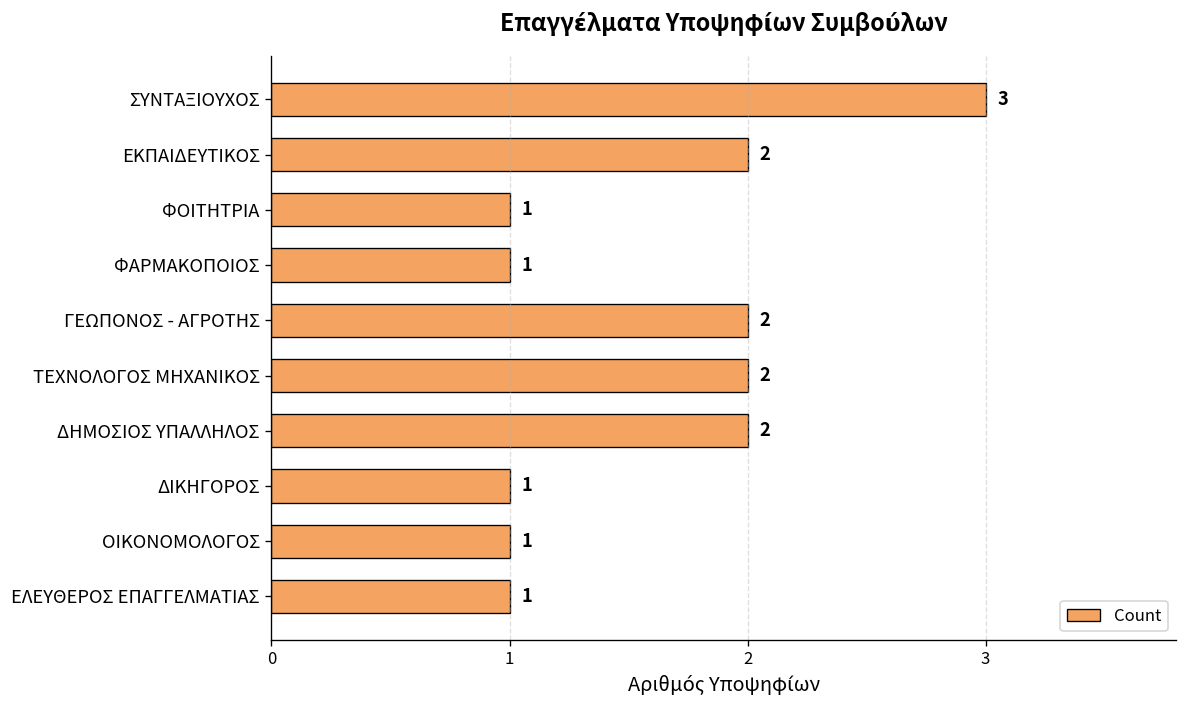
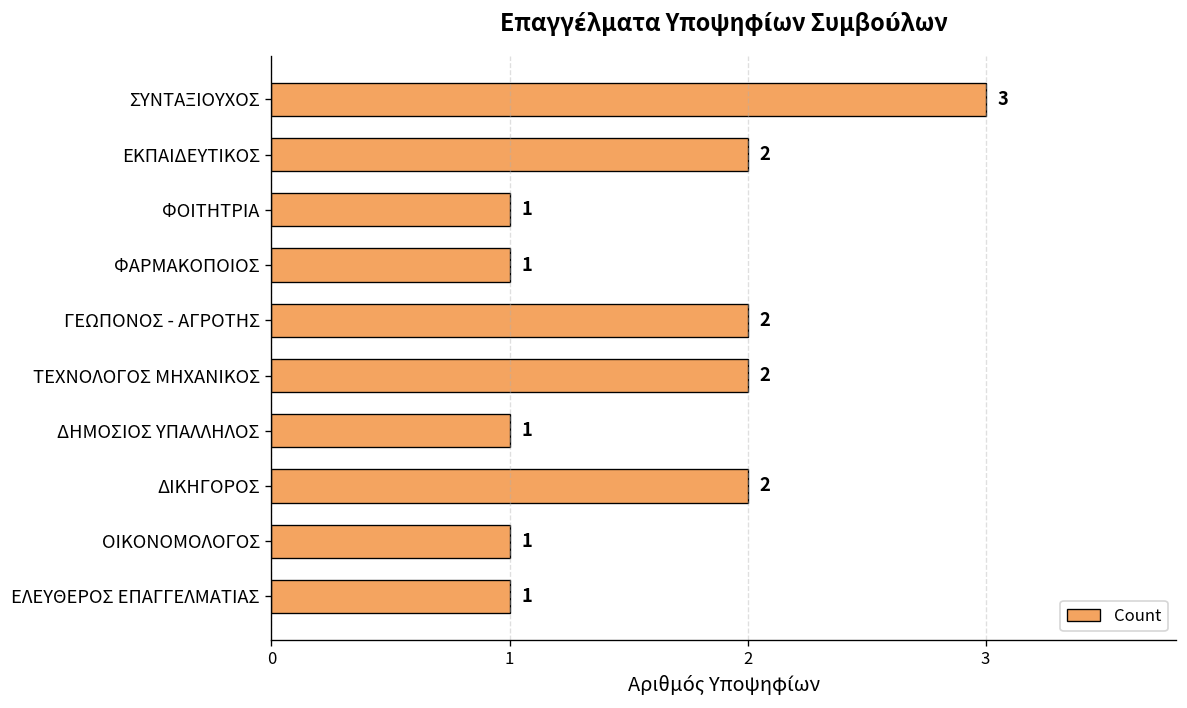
ΔΗΜΟΣΙΟΣ ΥΠΑΛΛΗΛΟΣ: 2 -> 1
ΔΙΚΗΓΟΡΟΣ: 1 -> 2
